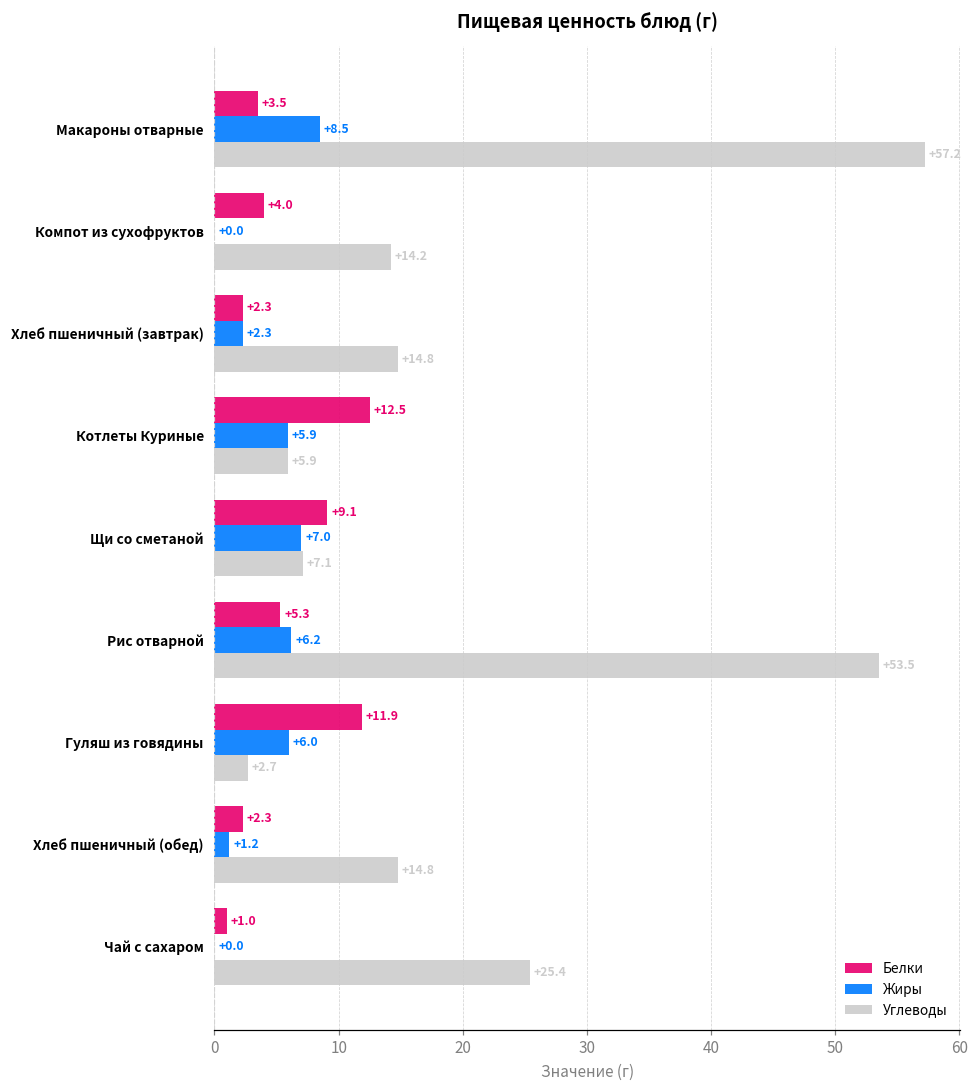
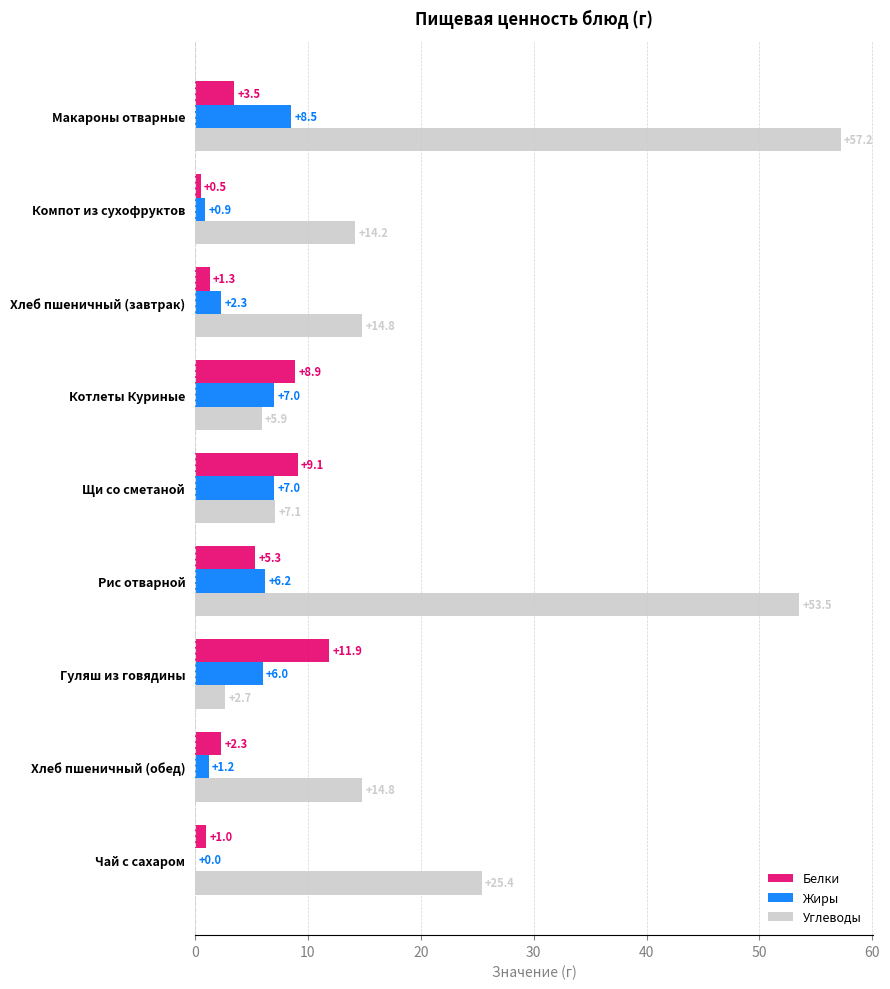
Белки, Компот из сухофруктов: +4.0 -> +0.5
Жиры, Компот из сухофруктов: +0.0 -> +0.9
Белки, Хлеб пшеничный (завтрак): +2.3 -> +1.3
Белки, Котлеты Куриные: +12.5 -> +8.9
Жиры, Котлеты Куриные: +5.9 -> +7.0
